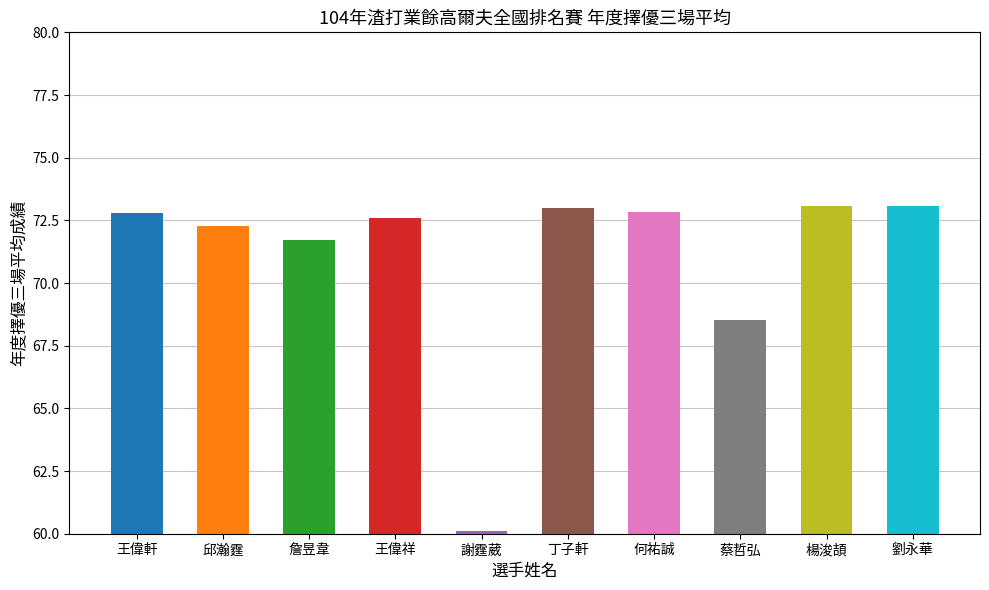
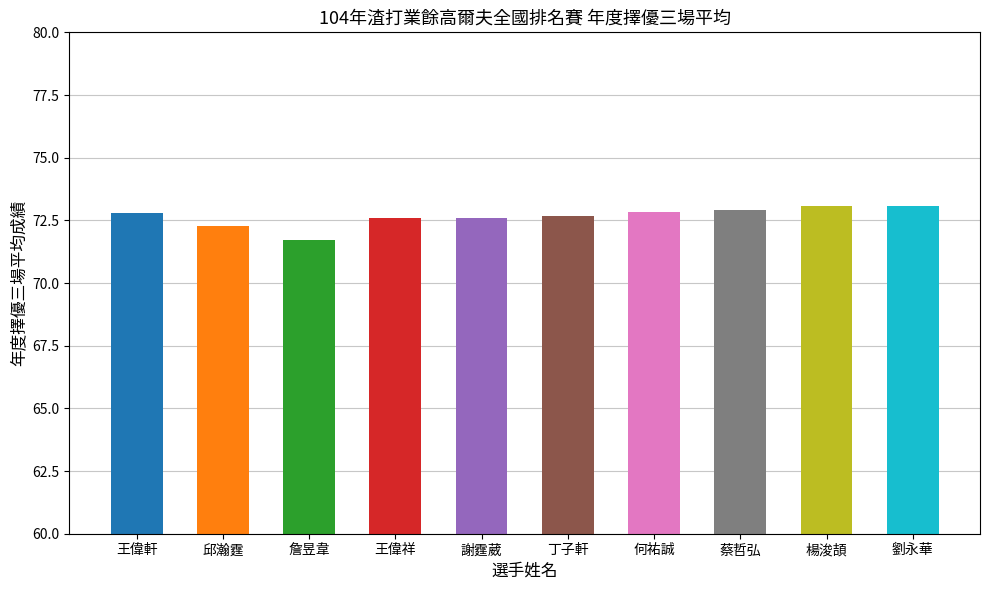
謝霆葳: 60.1 -> 72.6
丁子軒: 73.0 -> 72.7
蔡哲弘: 68.5 -> 72.9
